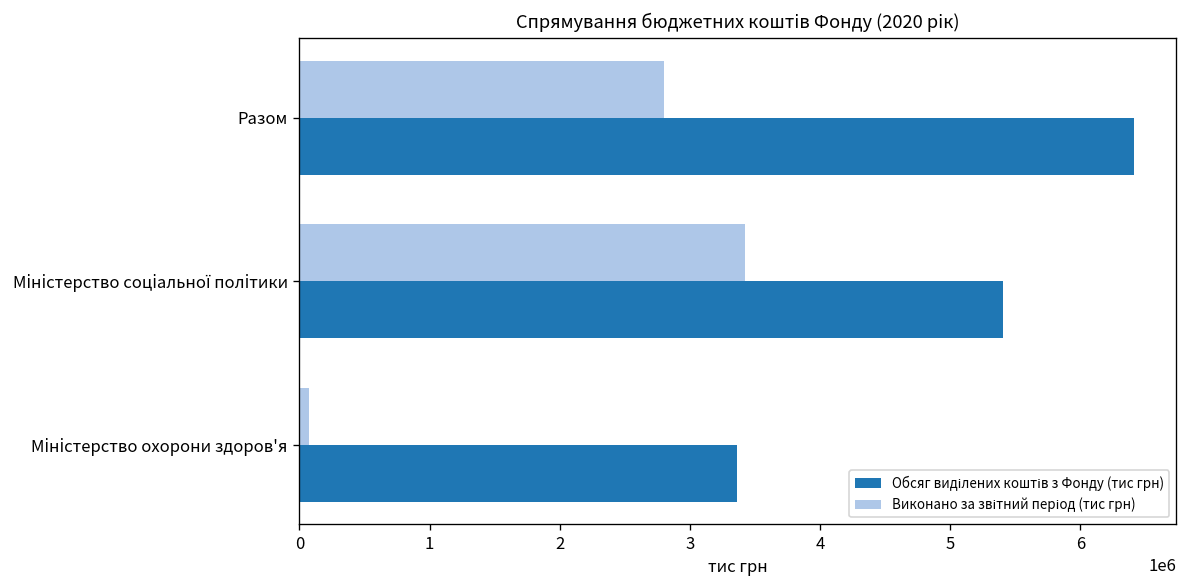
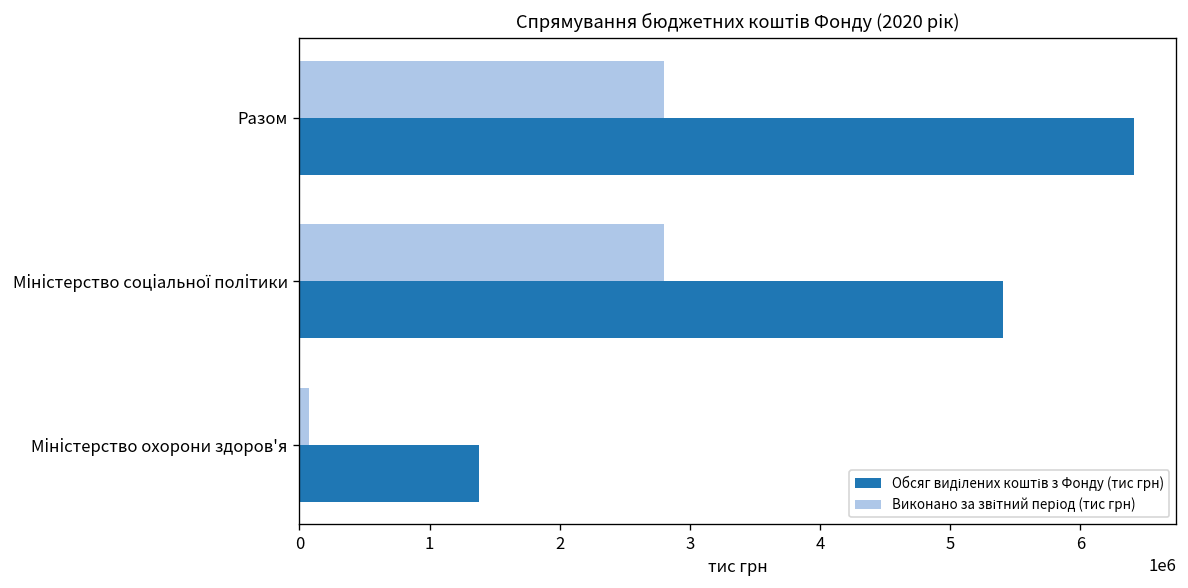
Виконано за звітний період (тис грн), Міністерство соціальної політики: 3420000 -> 2800000
Обсяг виділених коштів з Фонду (тис грн), Міністерство охорони здоров'я: 3360000 -> 1380000
